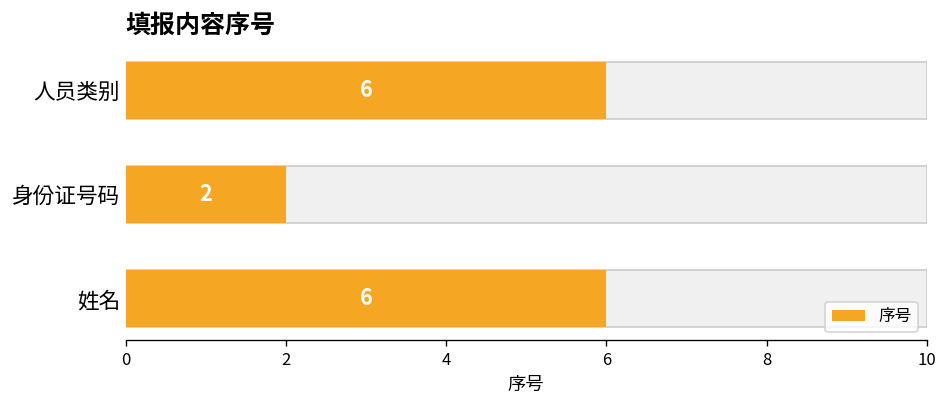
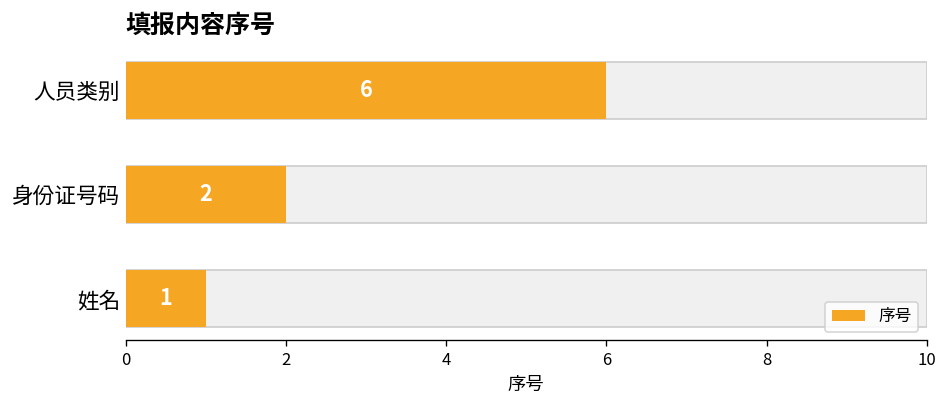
序号, 姓名: 6 -> 1
